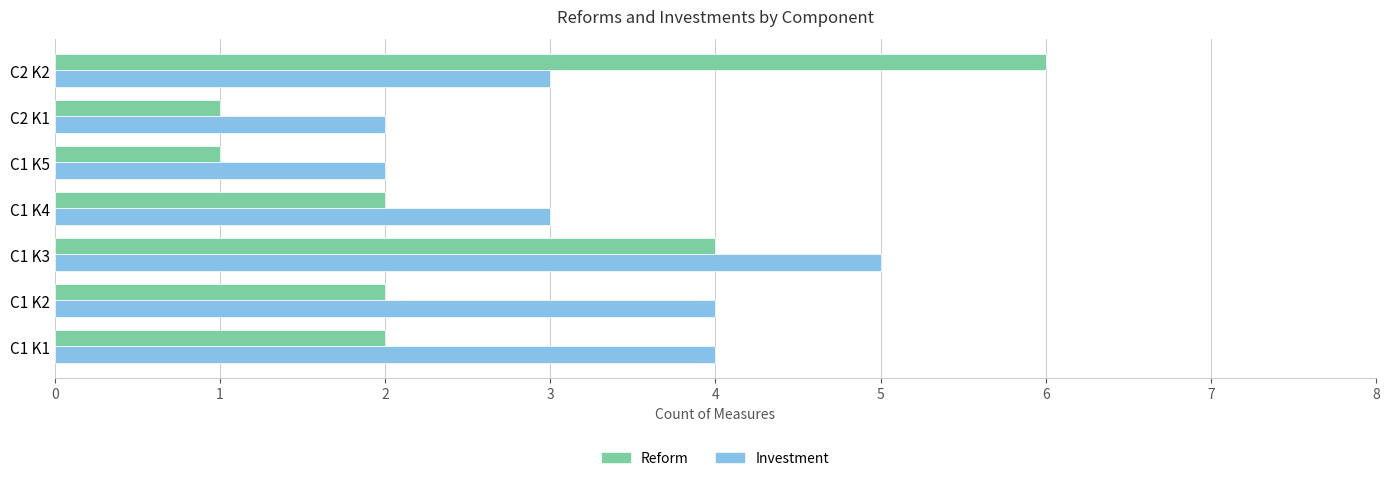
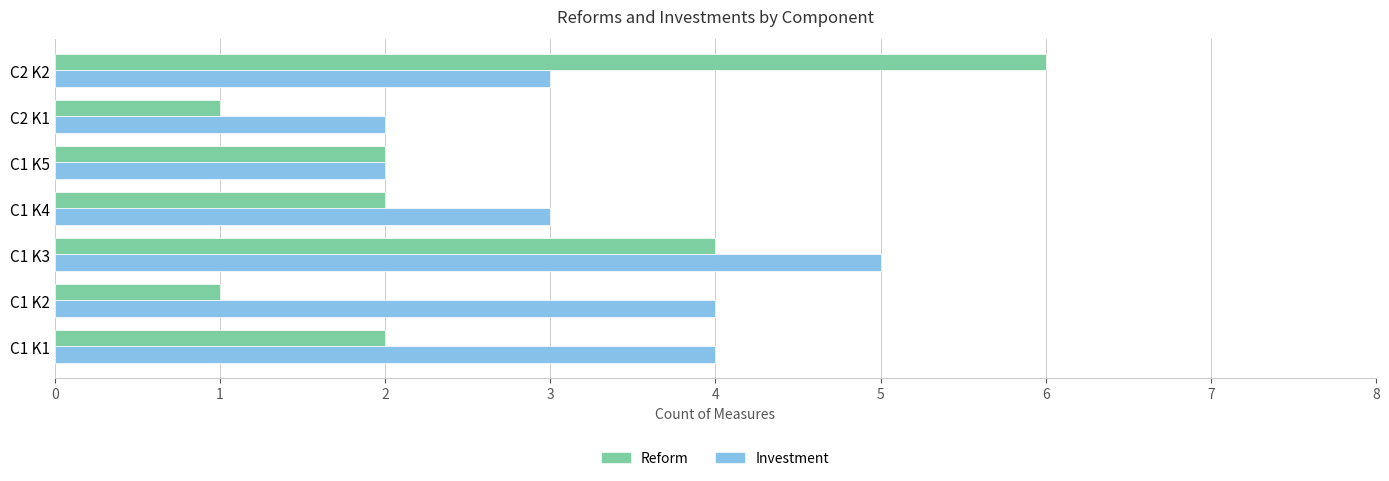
Reform, C1 K5: 1 -> 2
Reform, C1 K2: 2 -> 1
